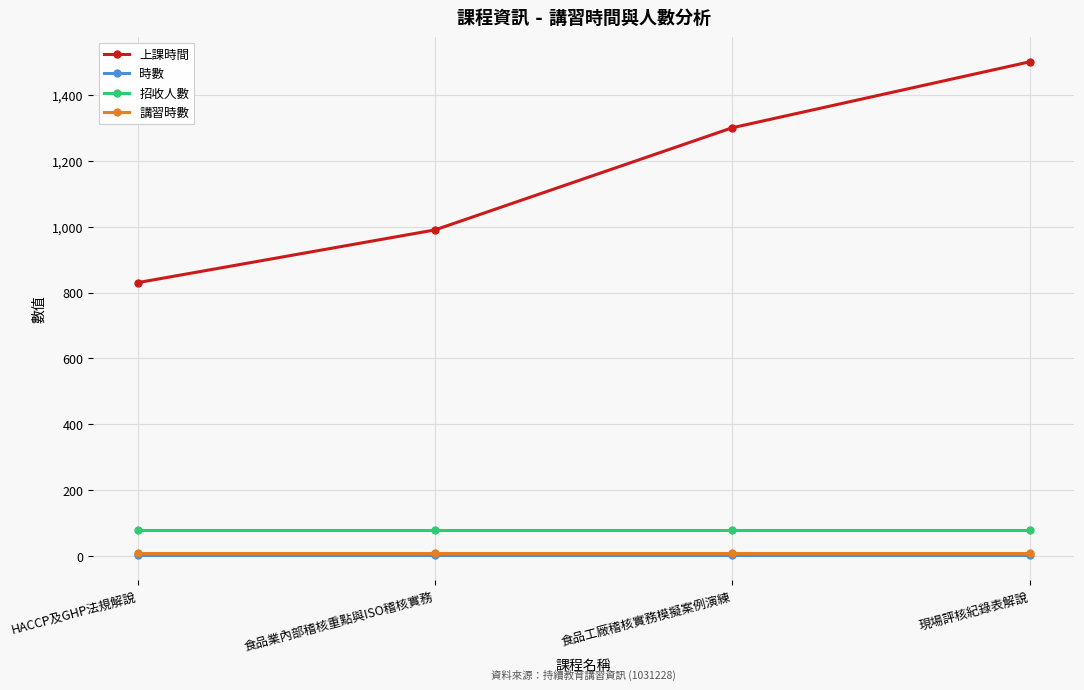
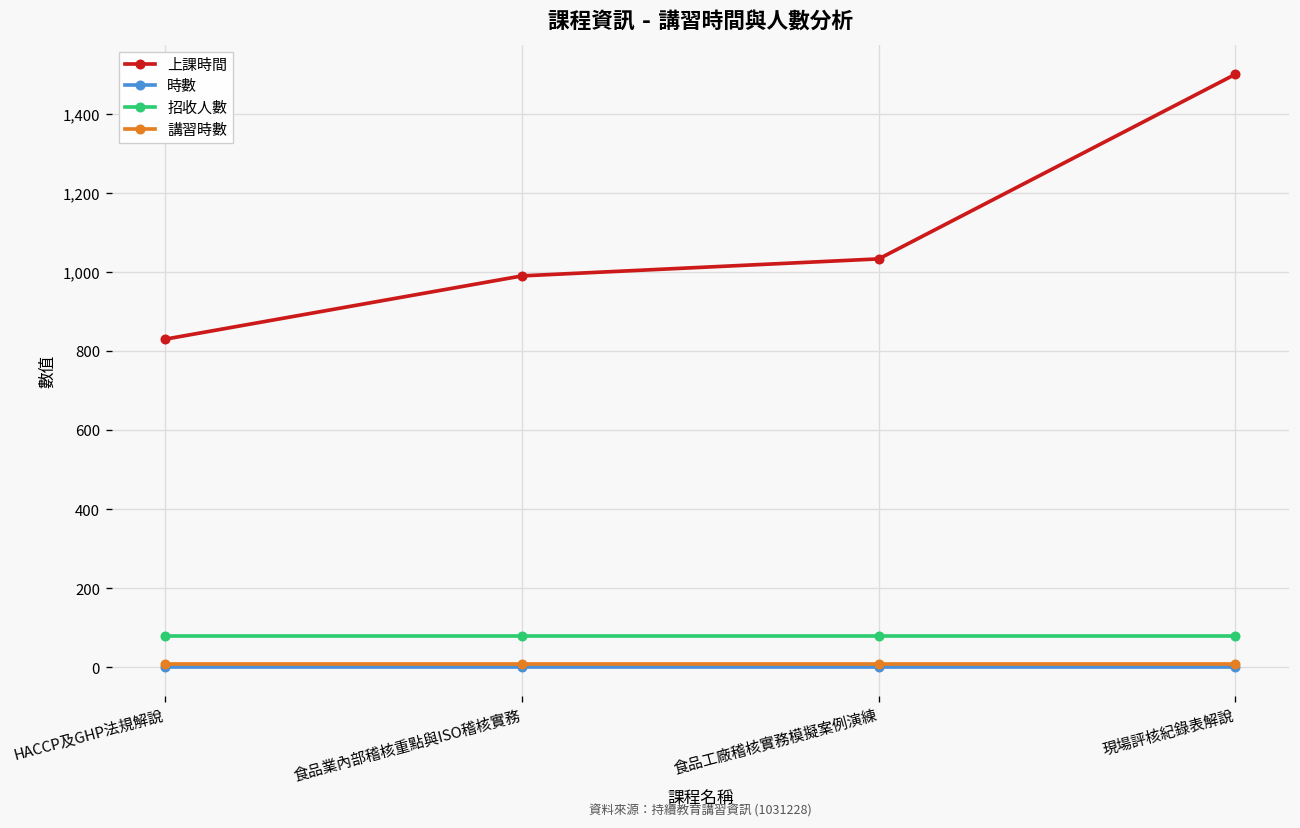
上課時間, 食品工廠稽核實務模擬案例演練: 1,300 -> 1,030
